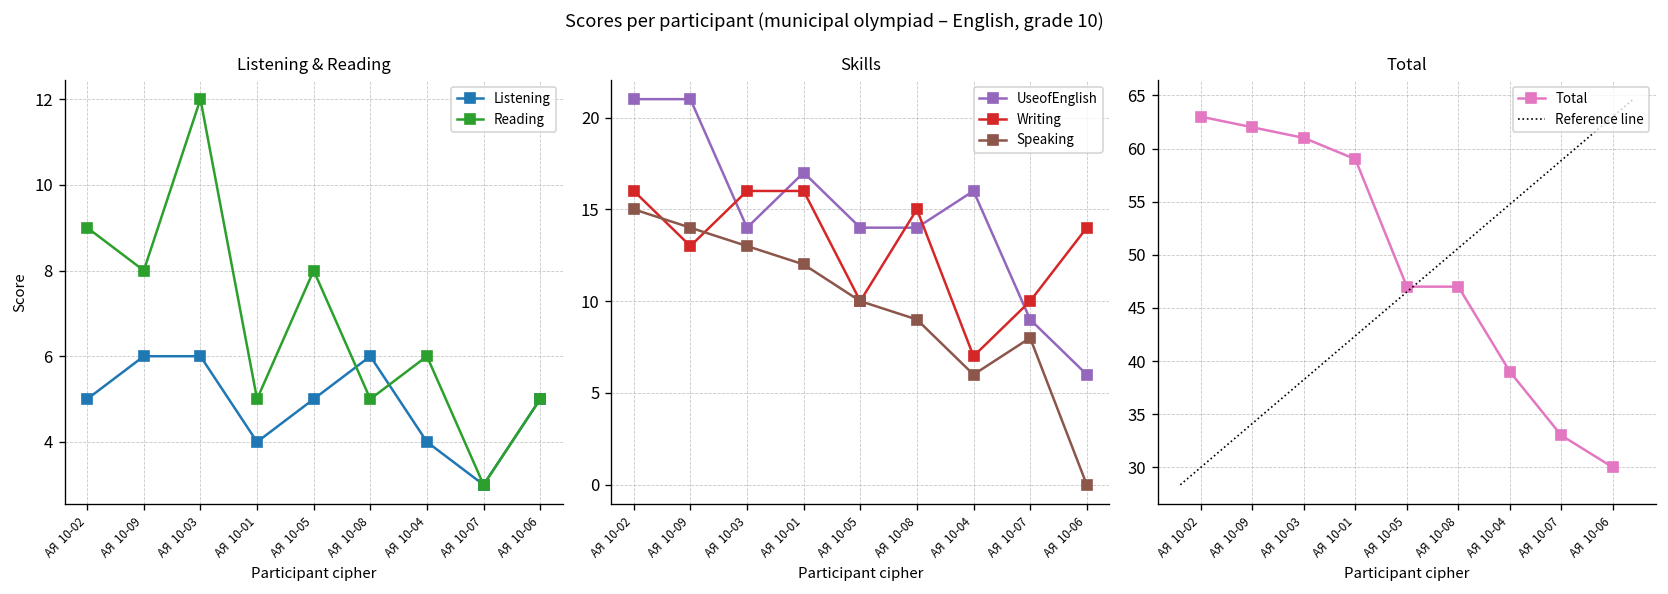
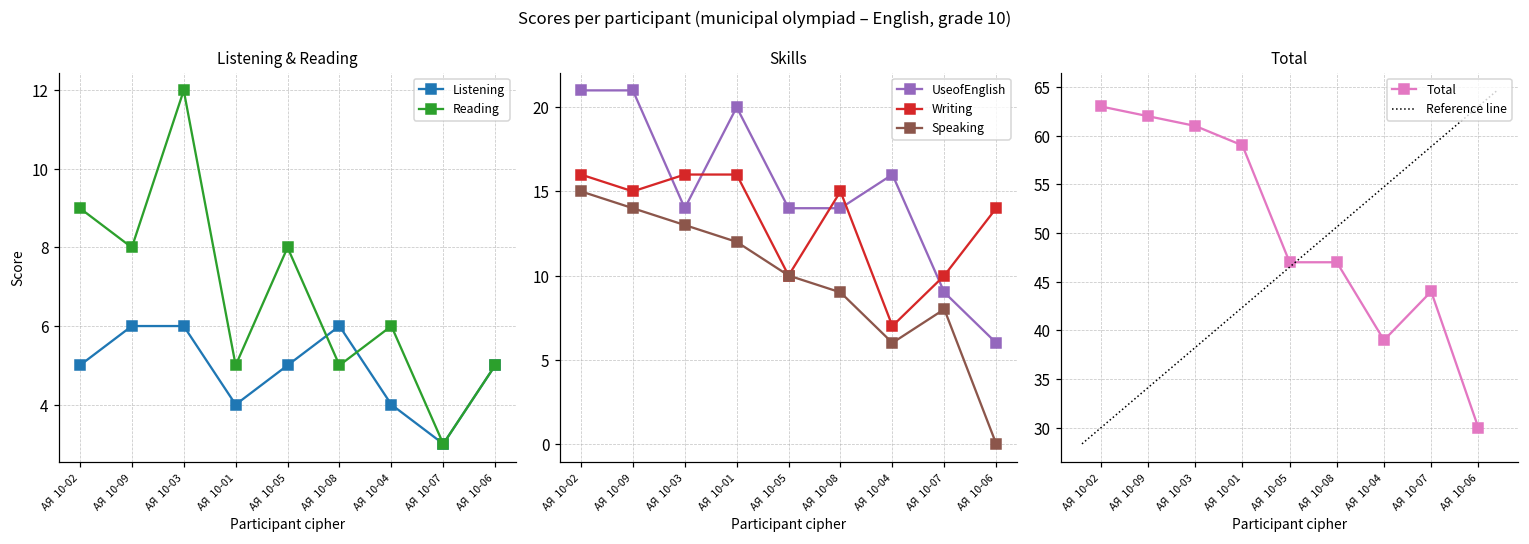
Skills, Writing, АЯ 10-09: 13 -> 15
Skills, UseofEnglish, АЯ 10-01: 17 -> 20
Total, Total, АЯ 10-07: 33 -> 44
